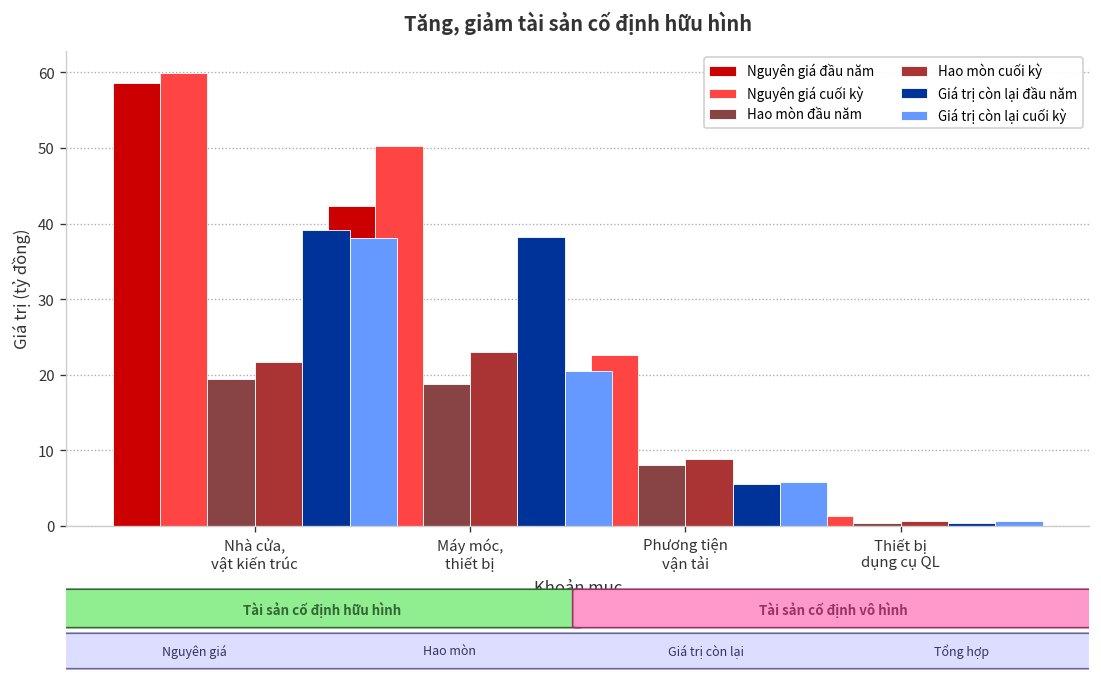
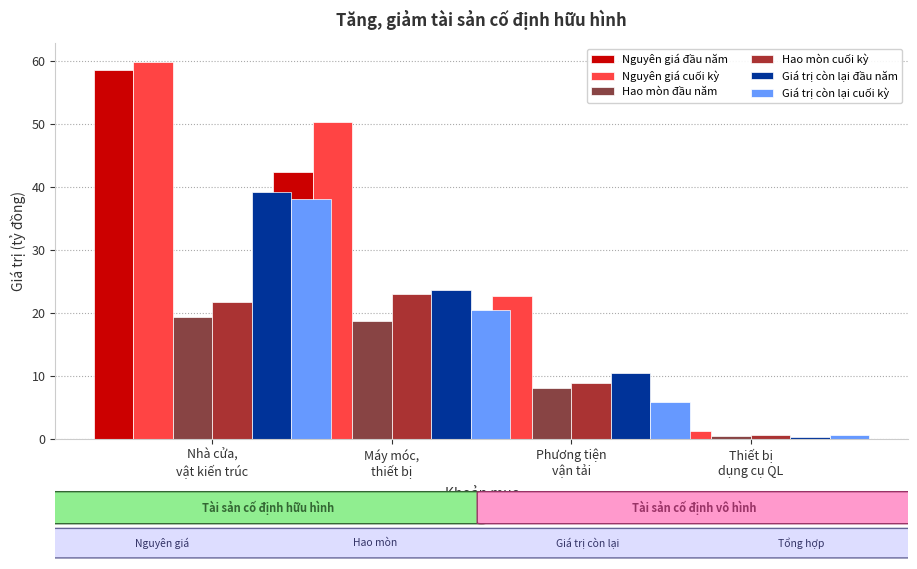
Giá trị còn lại đầu năm, Máy móc, thiết bị: 38 -> 24
Giá trị còn lại đầu năm, Phương tiện vận tải: 6 -> 10
